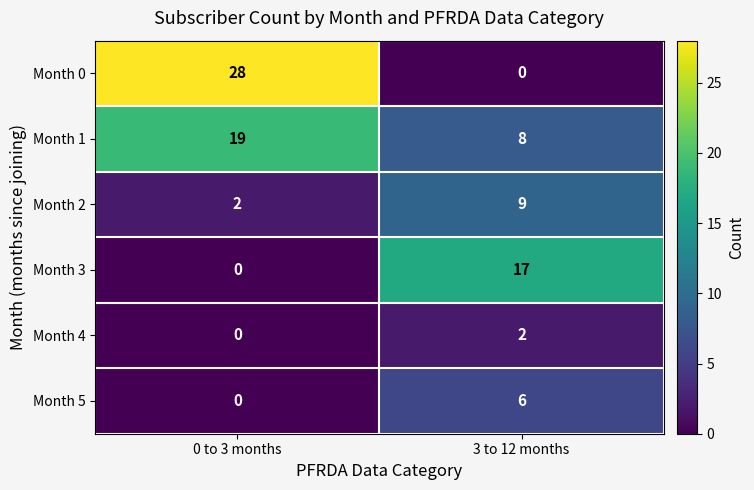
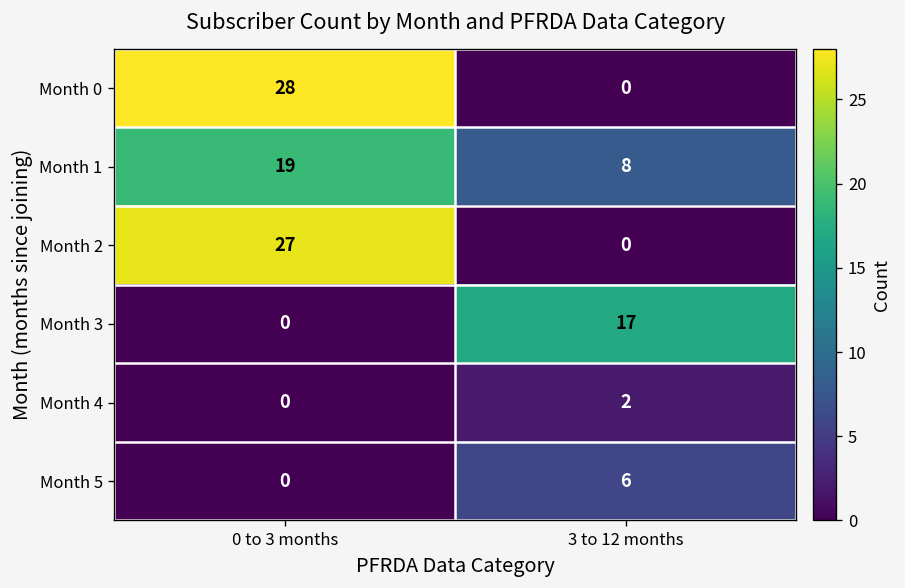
Month 2, 0 to 3 months: 2 -> 27
Month 2, 3 to 12 months: 9 -> 0
